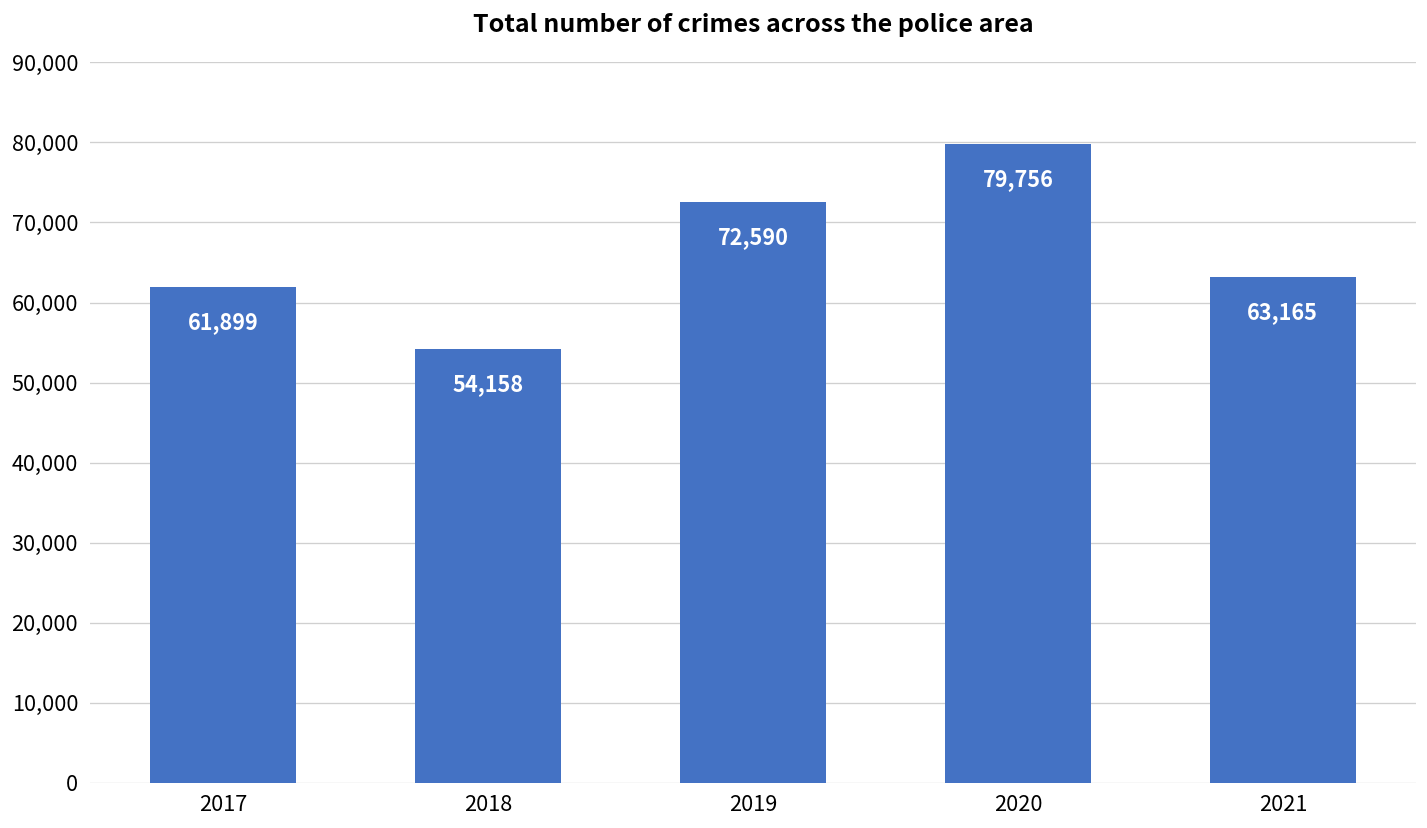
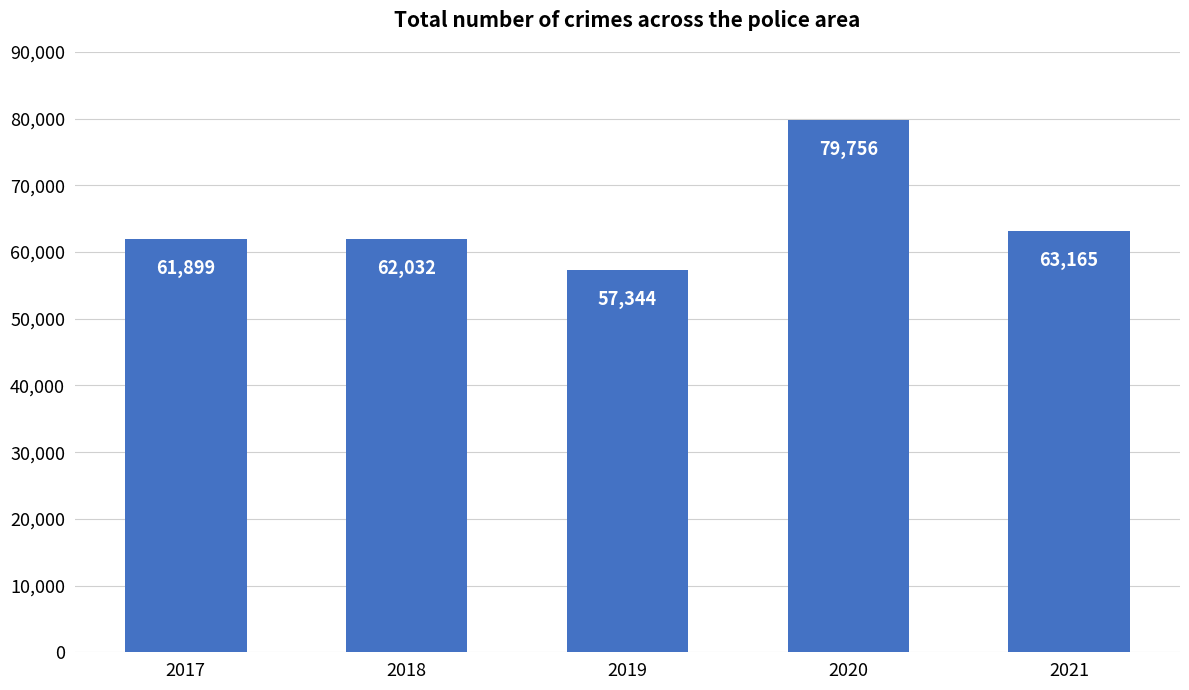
2018: 54,158 -> 62,032
2019: 72,590 -> 57,344
